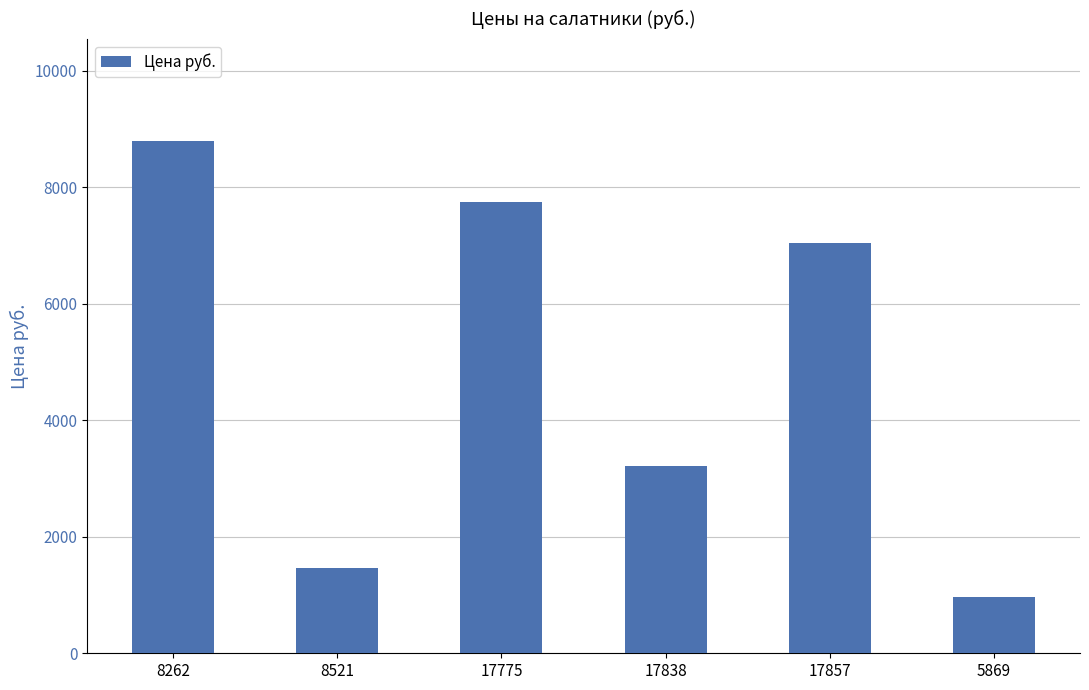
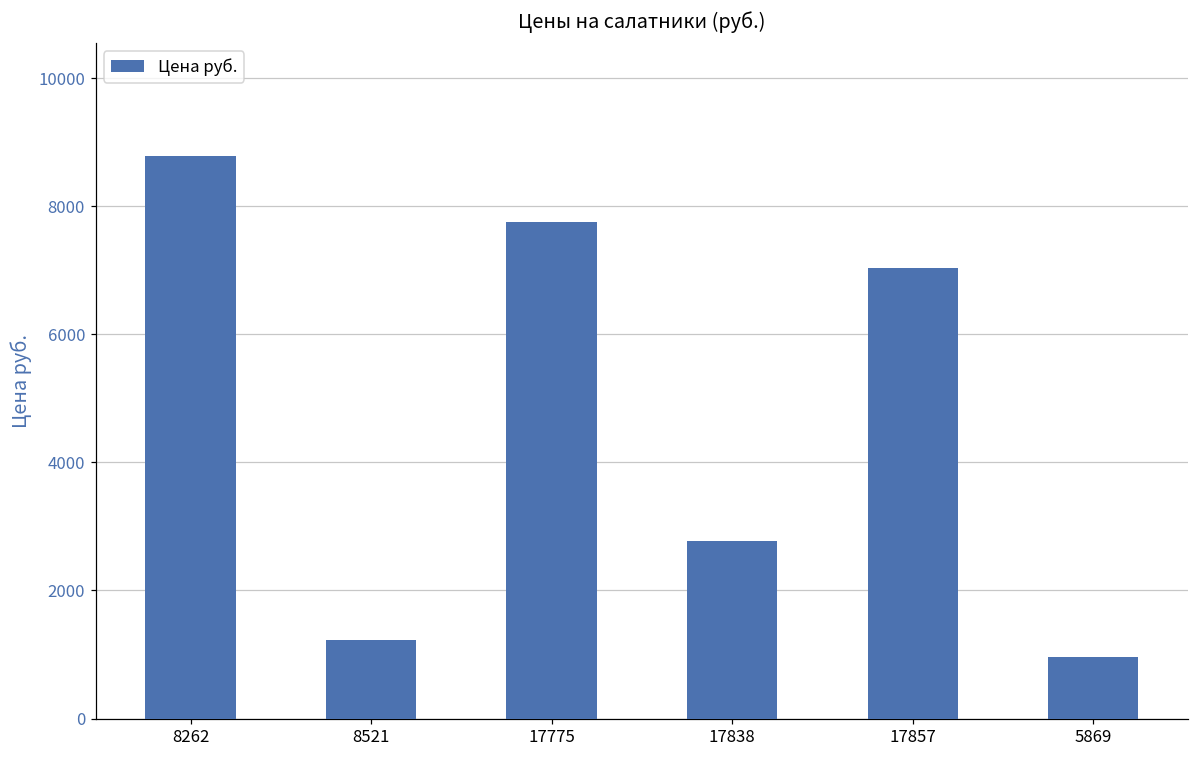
8521: 1500 -> 1200
17838: 3200 -> 2800
